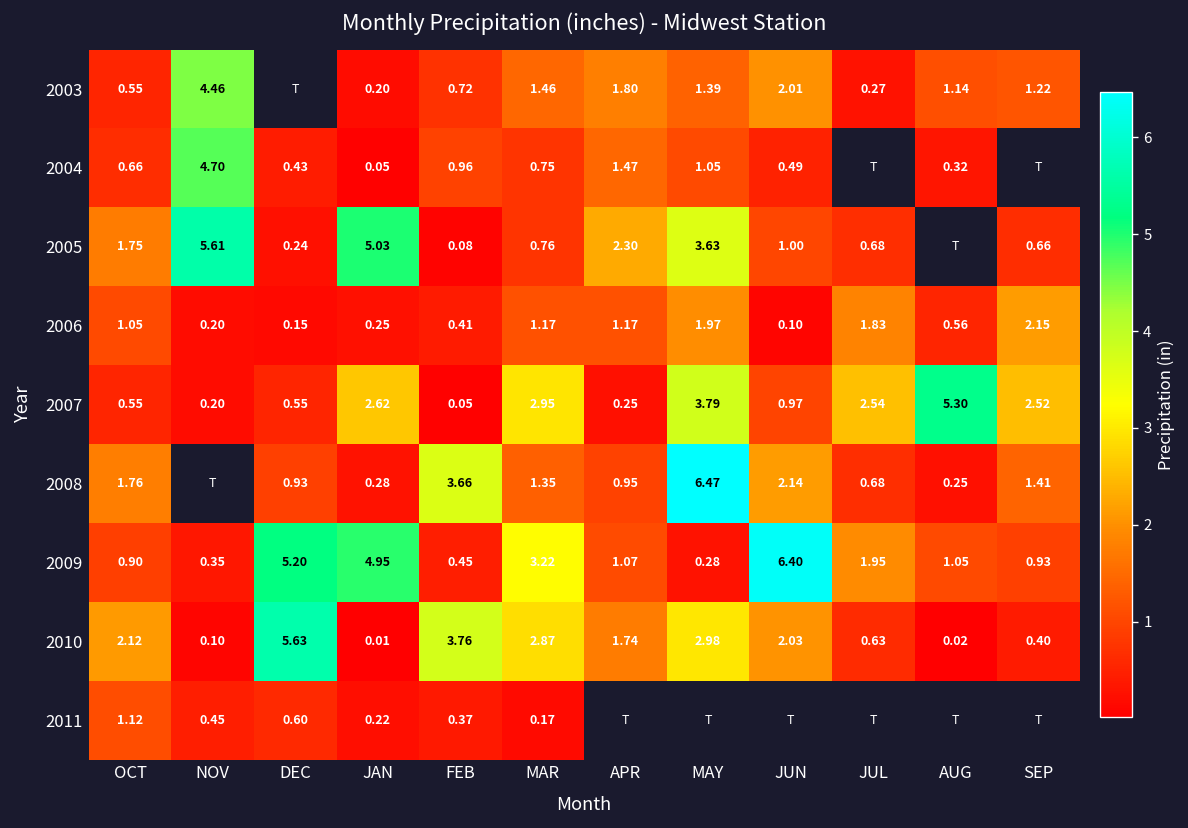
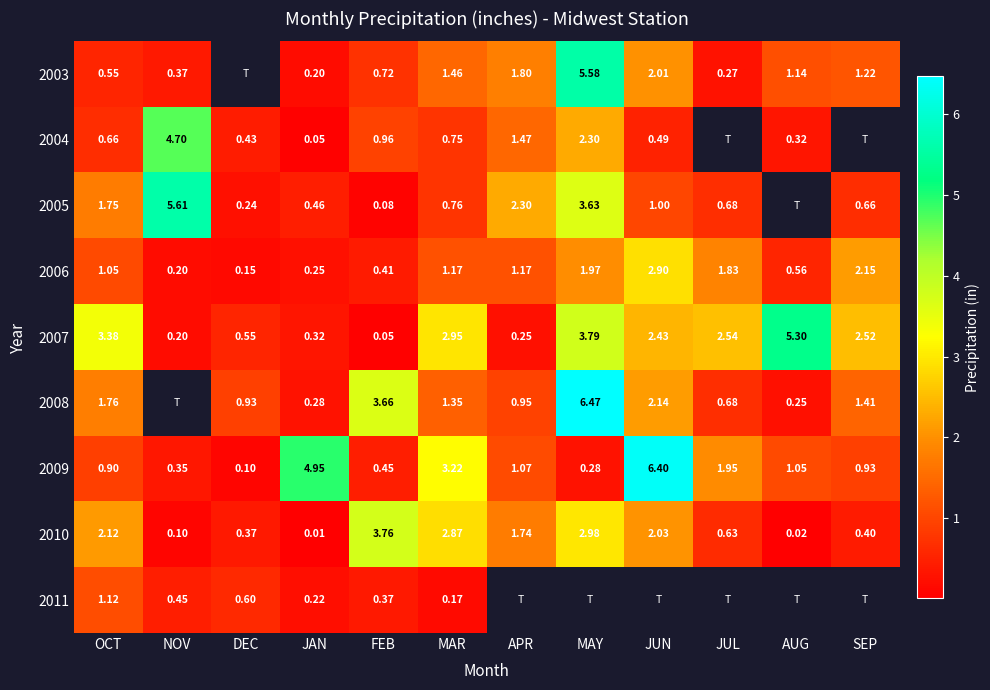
2003, NOV: 4.46 -> 0.37
2003, MAY: 1.39 -> 5.58
2004, MAY: 1.05 -> 2.30
2005, JAN: 5.03 -> 0.46
2006, JUN: 0.10 -> 2.90
2007, OCT: 0.55 -> 3.38
2007, JAN: 2.62 -> 0.32
2007, JUN: 0.97 -> 2.43
2009, DEC: 5.20 -> 0.10
2010, DEC: 5.63 -> 0.37
